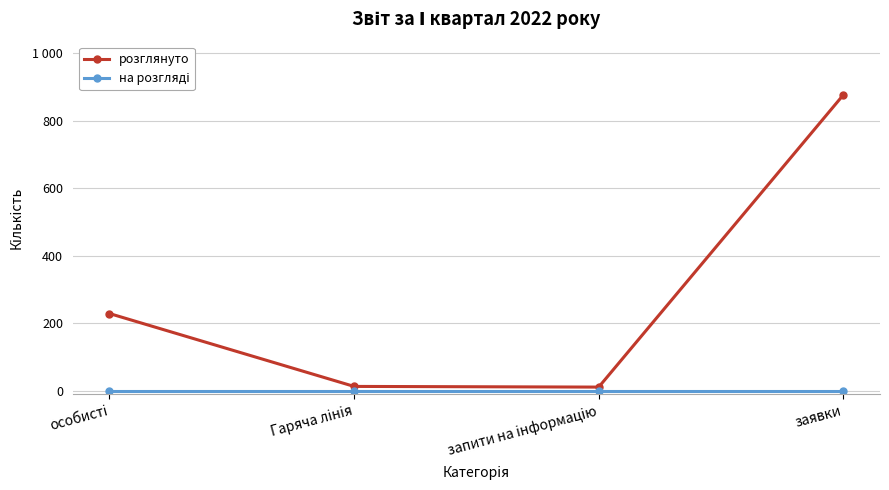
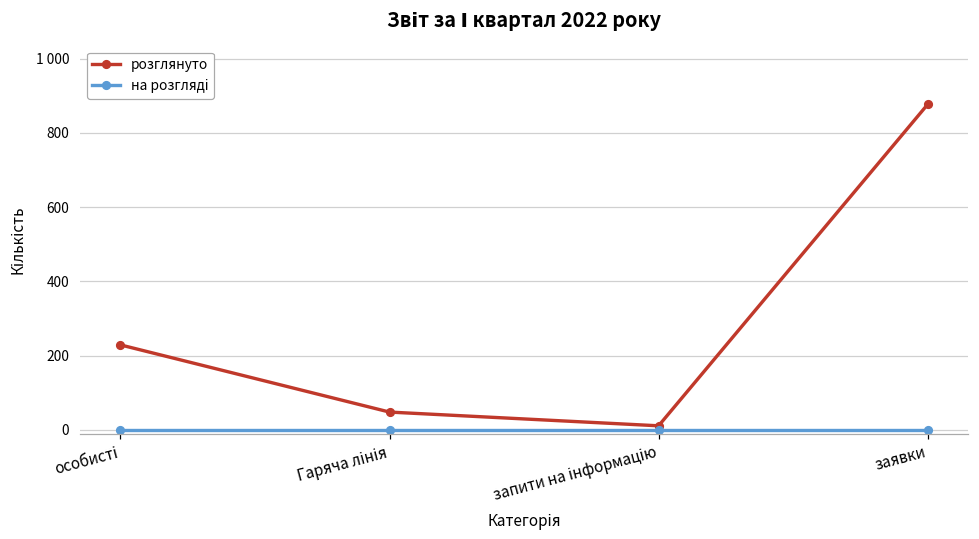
розглянуто, Гаряча лінія: 10 -> 50
